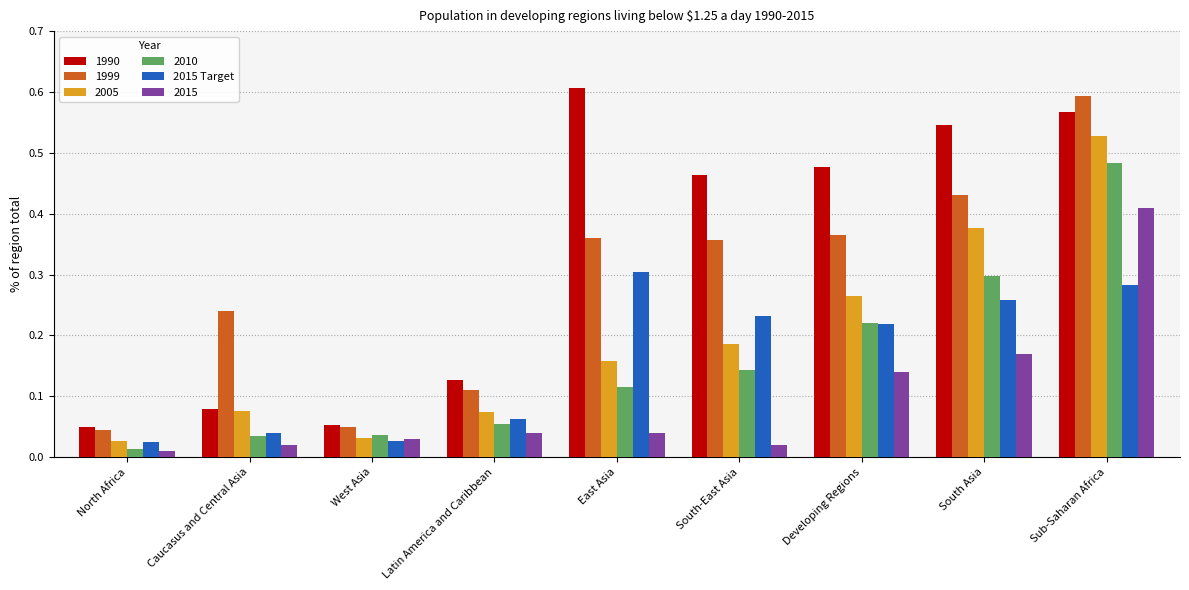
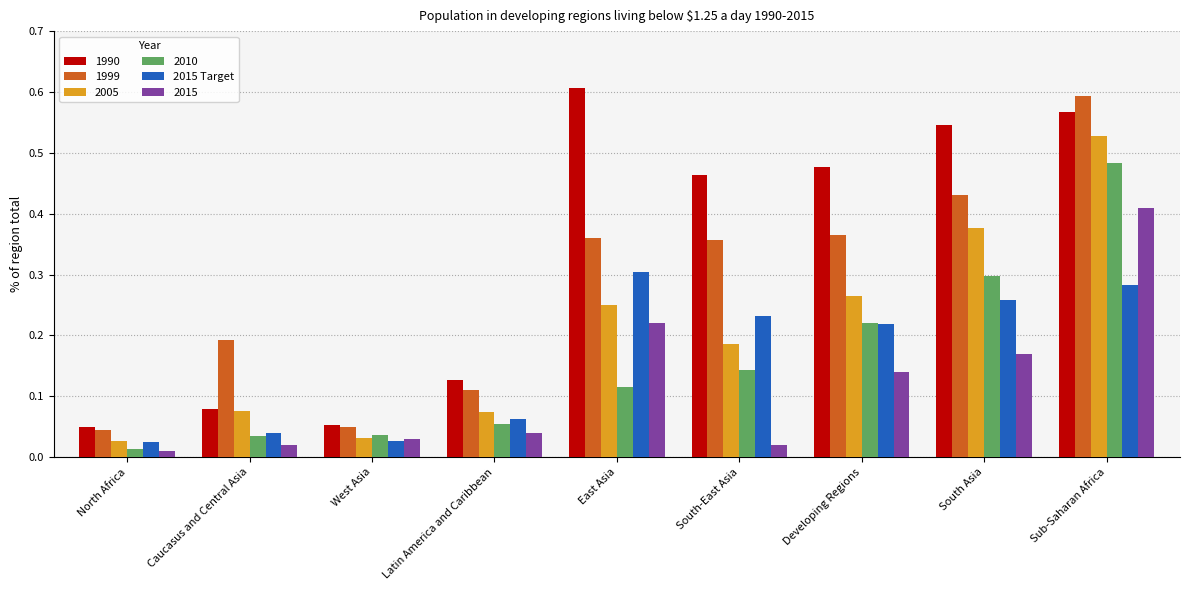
1999, Caucasus and Central Asia: 0.24 -> 0.19
2005, East Asia: 0.16 -> 0.25
2015, East Asia: 0.04 -> 0.22
